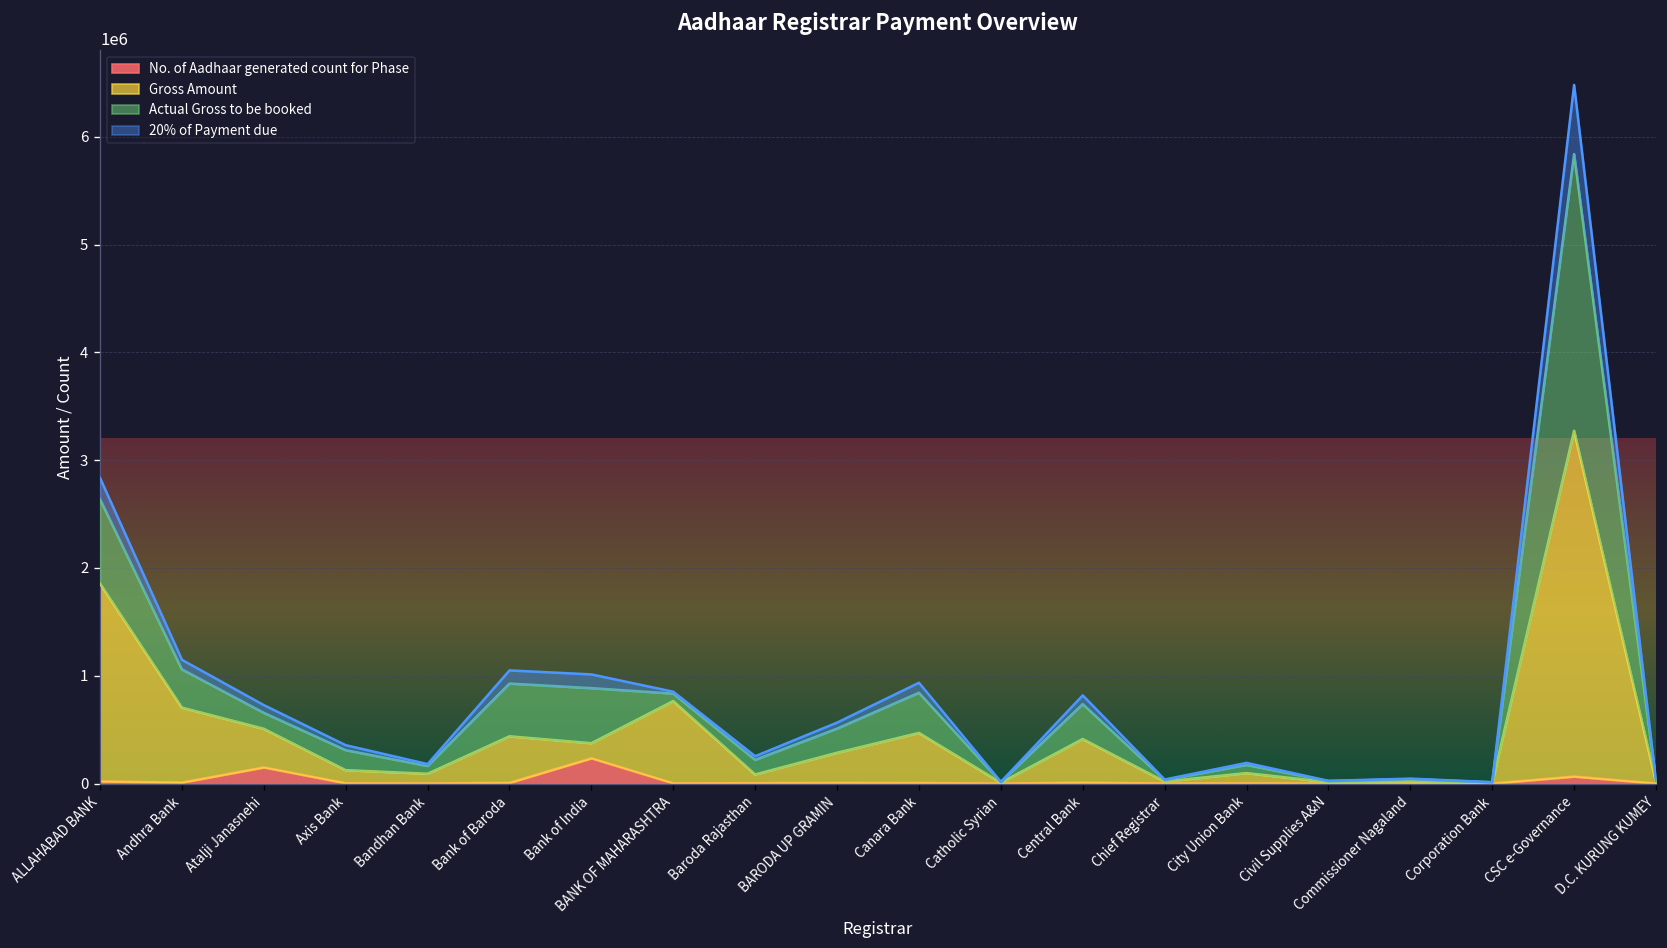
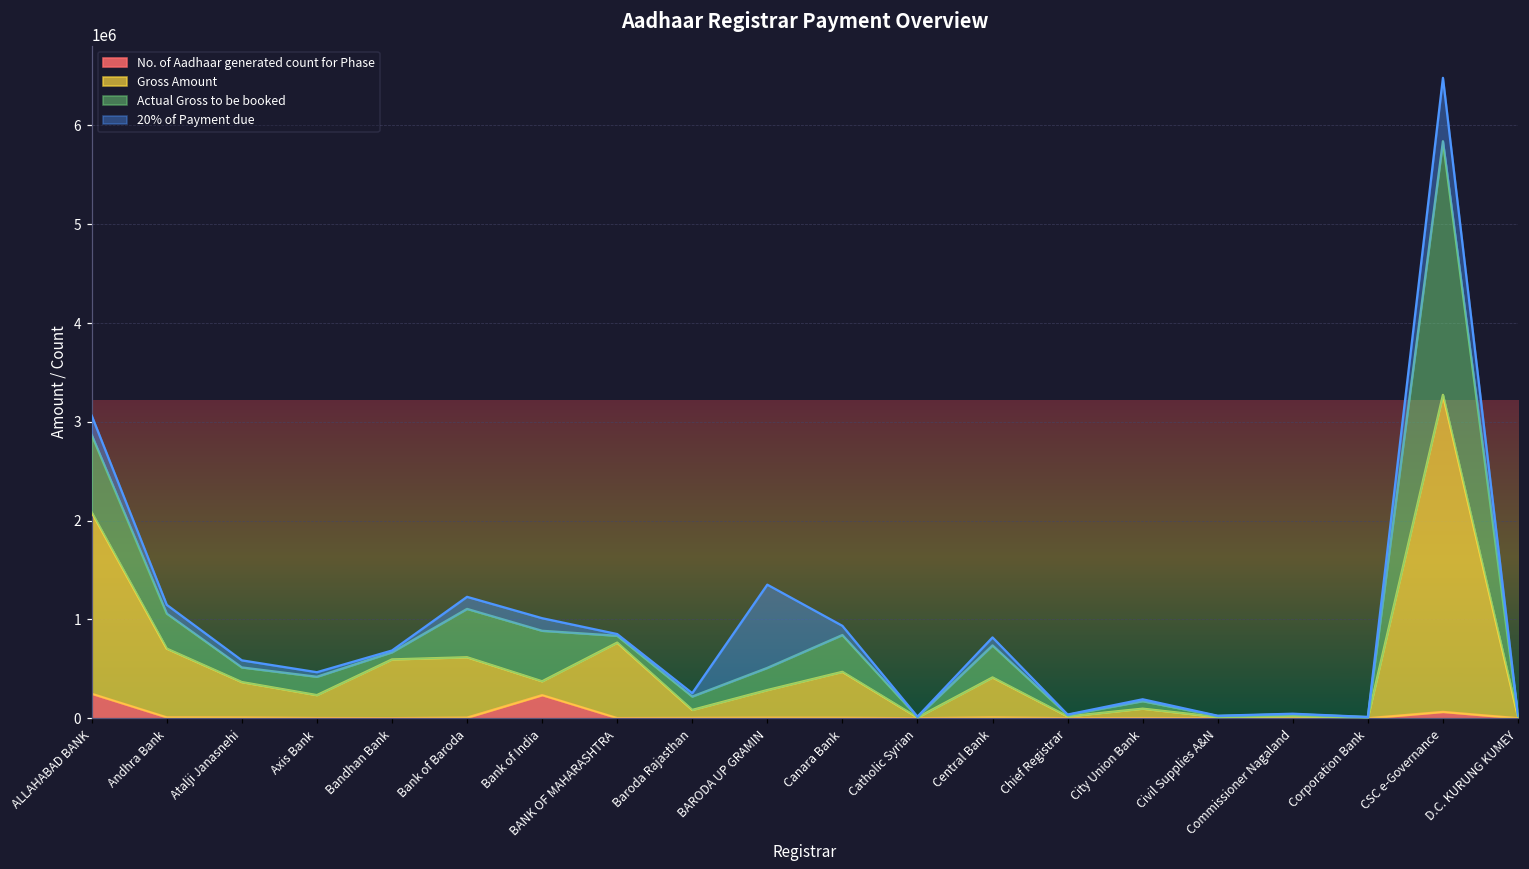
No. of Aadhaar generated count for Phase, ALLAHABAD BANK: 0 -> 200000
No. of Aadhaar generated count for Phase, Atalji Janasnehi: 100000 -> 0
Gross Amount, Axis Bank: 100000 -> 200000
Gross Amount, Bandhan Bank: 100000 -> 600000
Gross Amount, Bank of Baroda: 400000 -> 600000
20% of Payment due, BARODA UP GRAMIN: 100000 -> 800000
